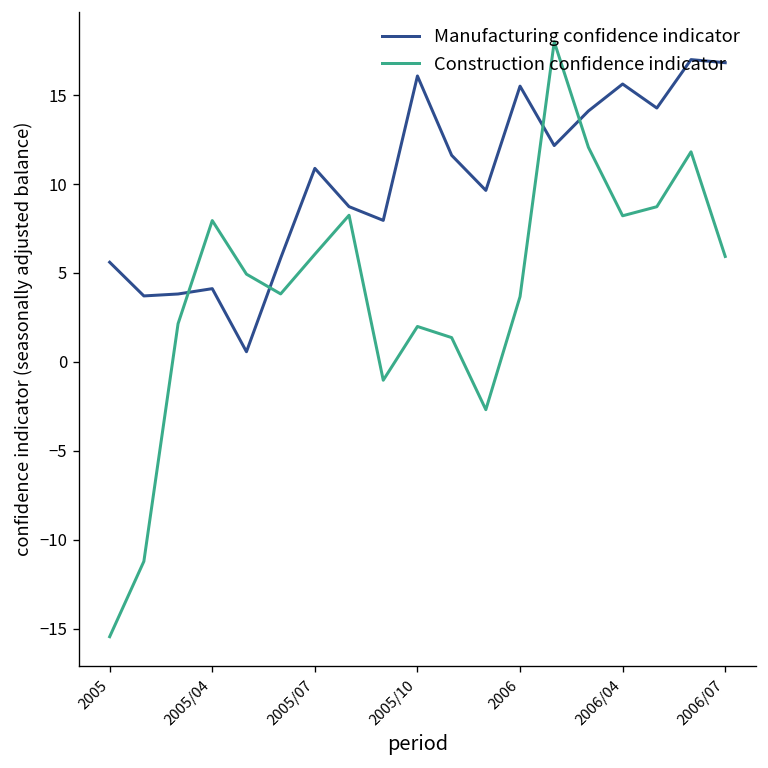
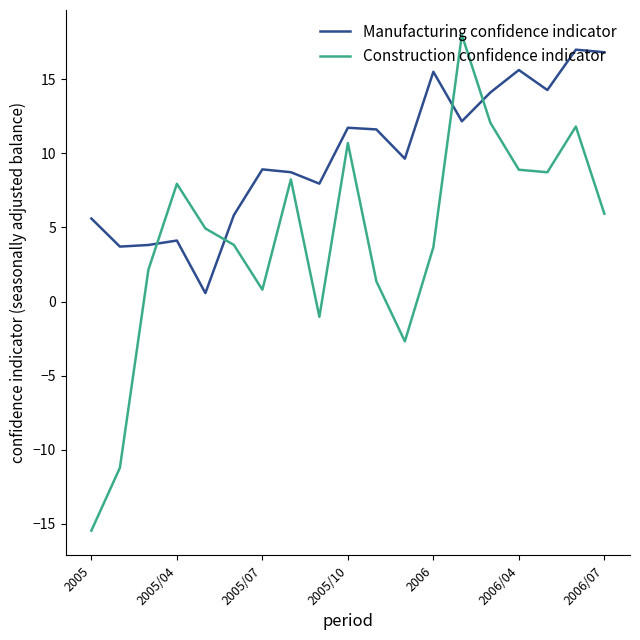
Manufacturing confidence indicator, 2005/07: 10.9 -> 8.9
Construction confidence indicator, 2005/07: 6.1 -> 0.8
Manufacturing confidence indicator, 2005/10: 16.1 -> 11.7
Construction confidence indicator, 2005/10: 2.0 -> 10.7
Construction confidence indicator, 2006/04: 8.2 -> 8.9
